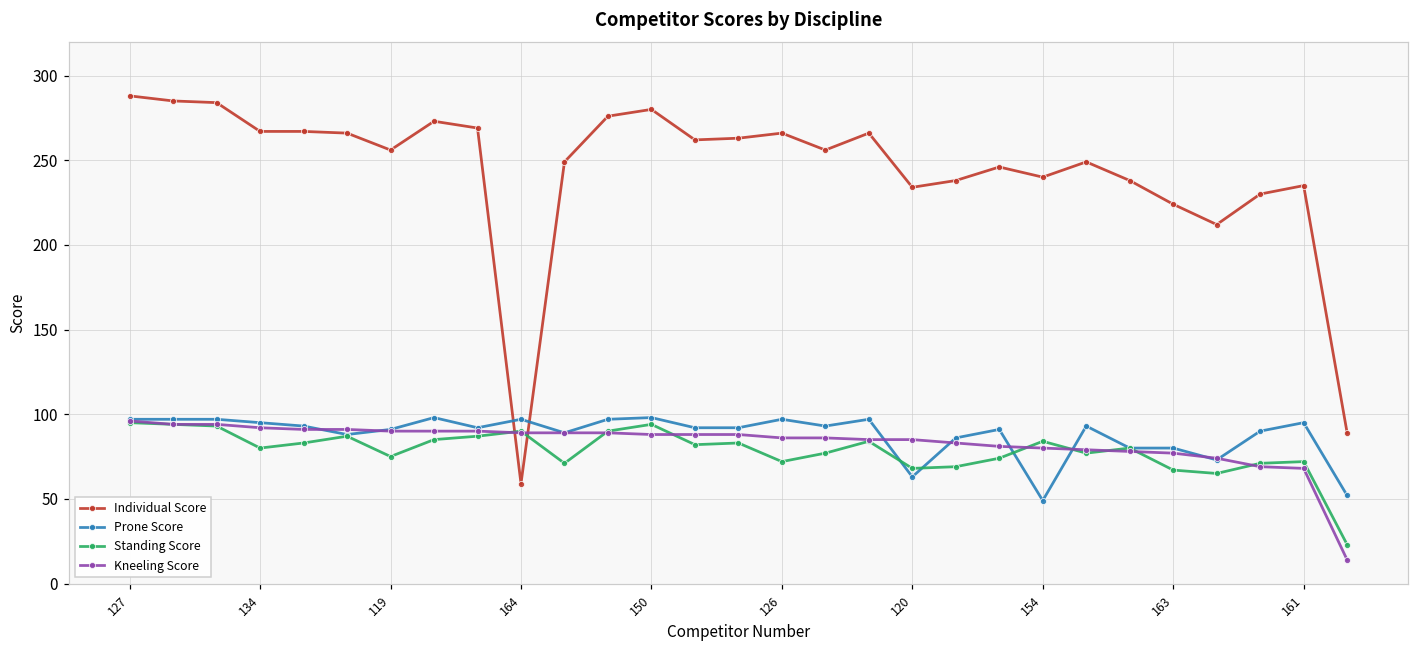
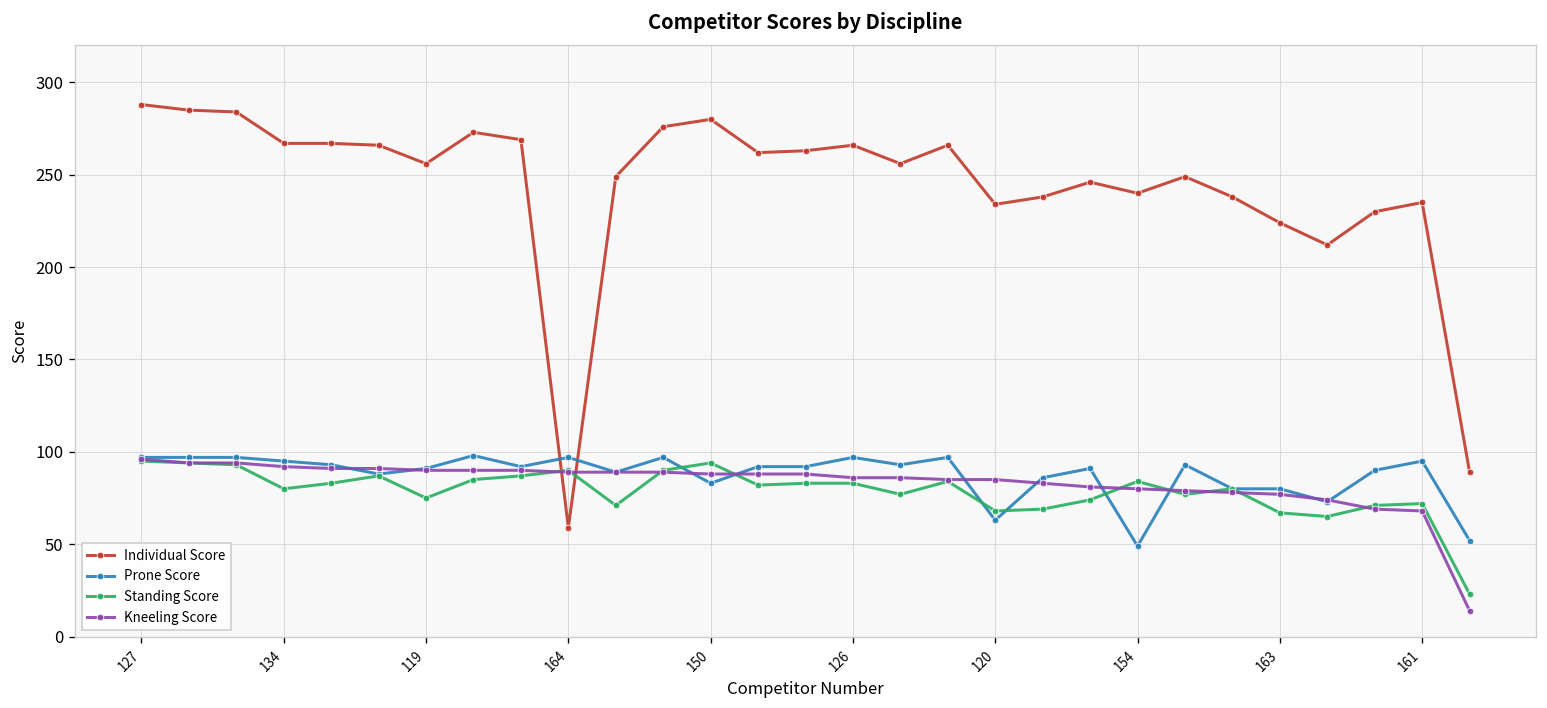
Prone Score, 150: 98 -> 83
Standing Score, 126: 72 -> 83
